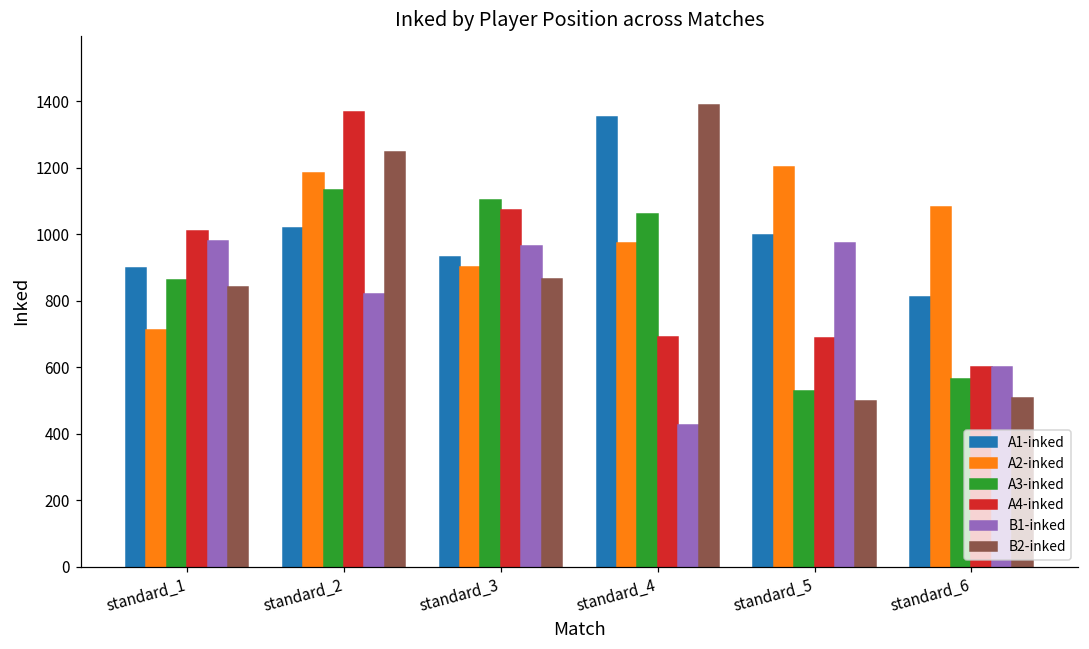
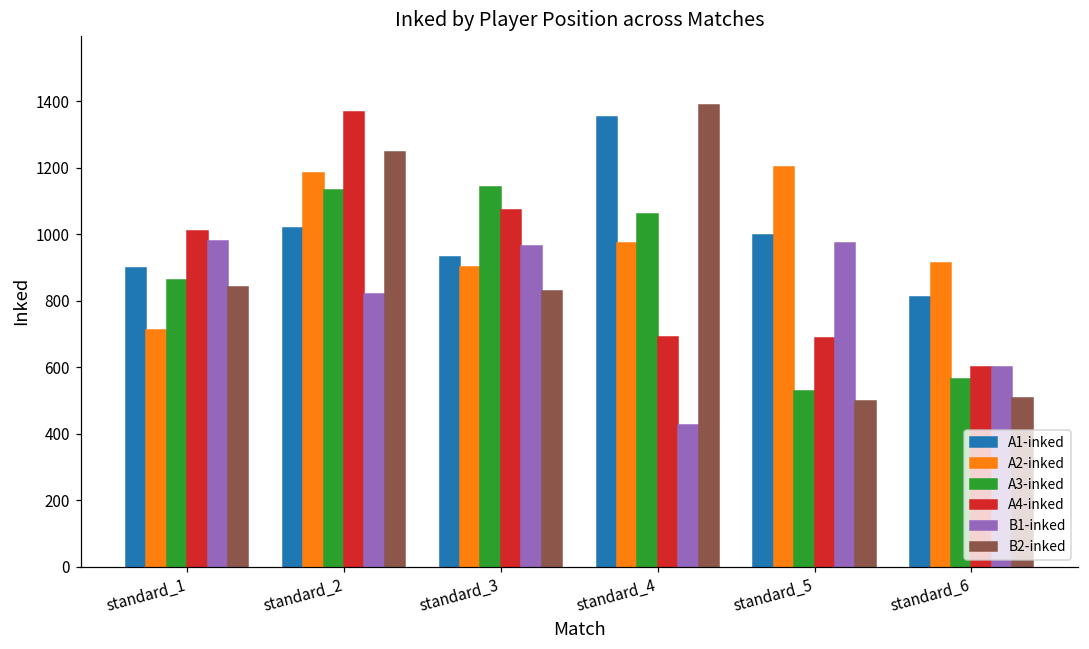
A3-inked, standard_3: 1100 -> 1140
B2-inked, standard_3: 870 -> 830
A2-inked, standard_6: 1080 -> 920
